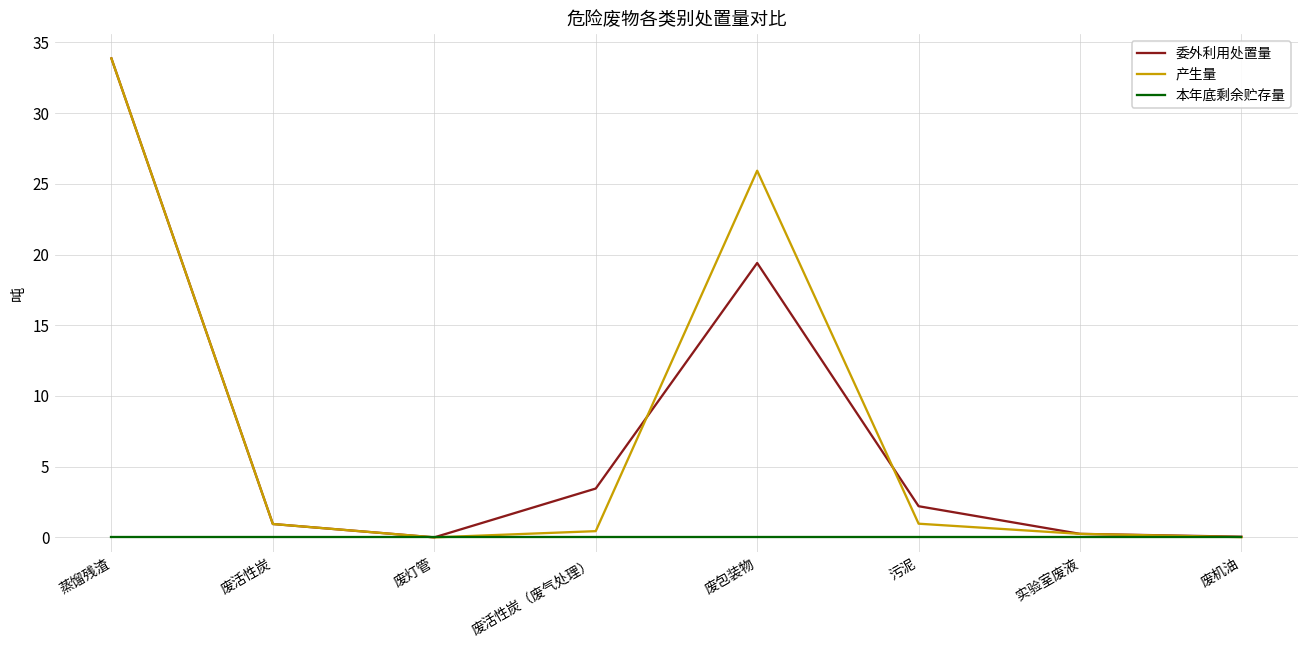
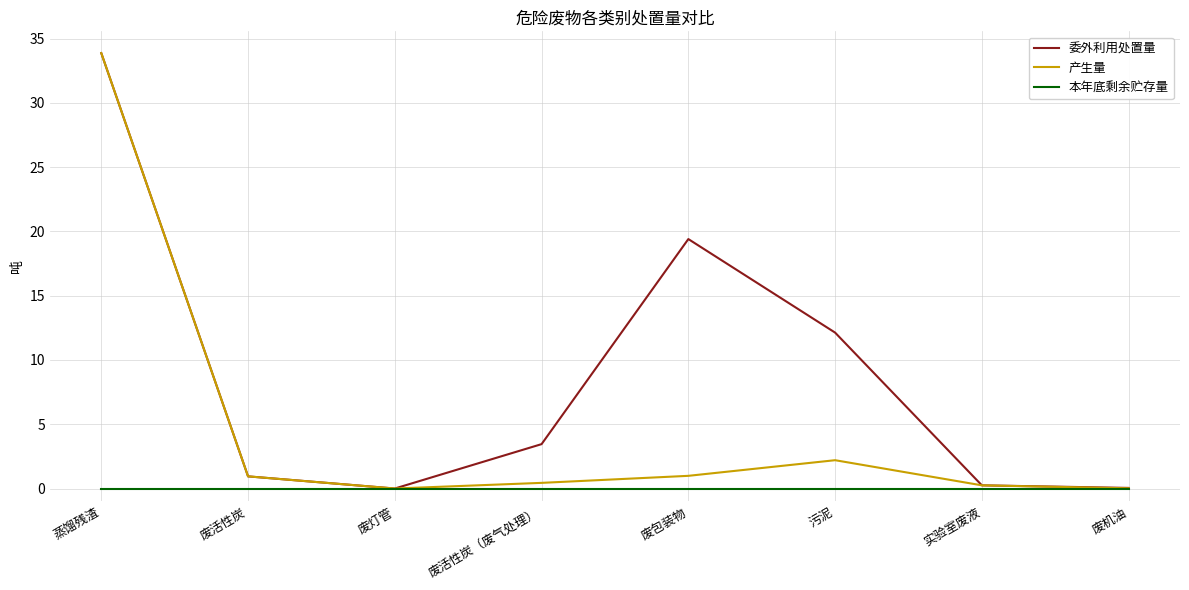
产生量, 废包装物: 25.9 -> 1.0
委外利用处置量, 污泥: 2.2 -> 12.1
产生量, 污泥: 1.0 -> 2.2
